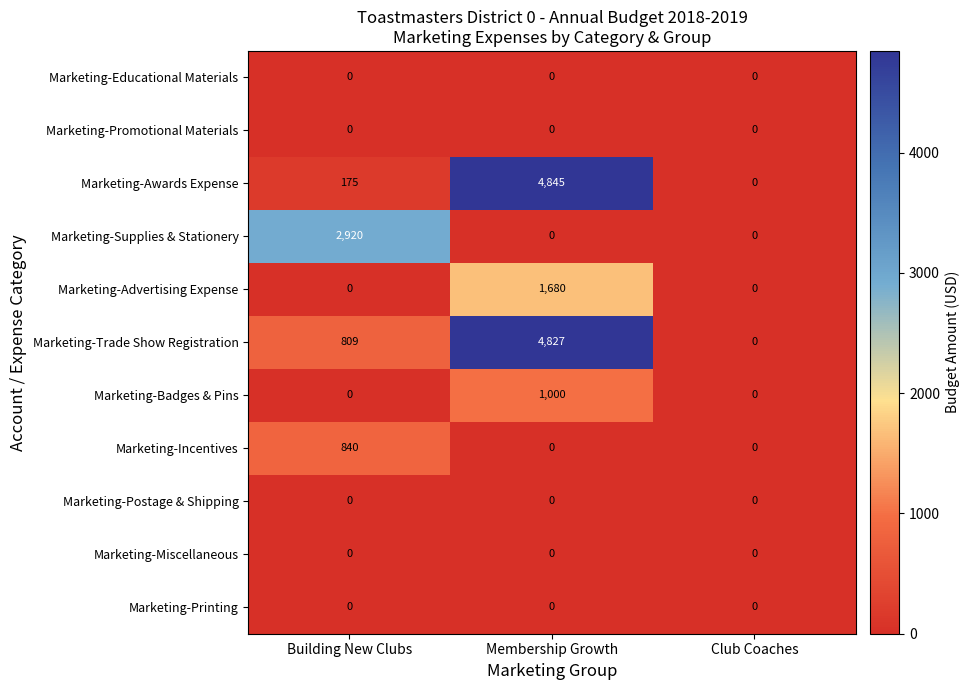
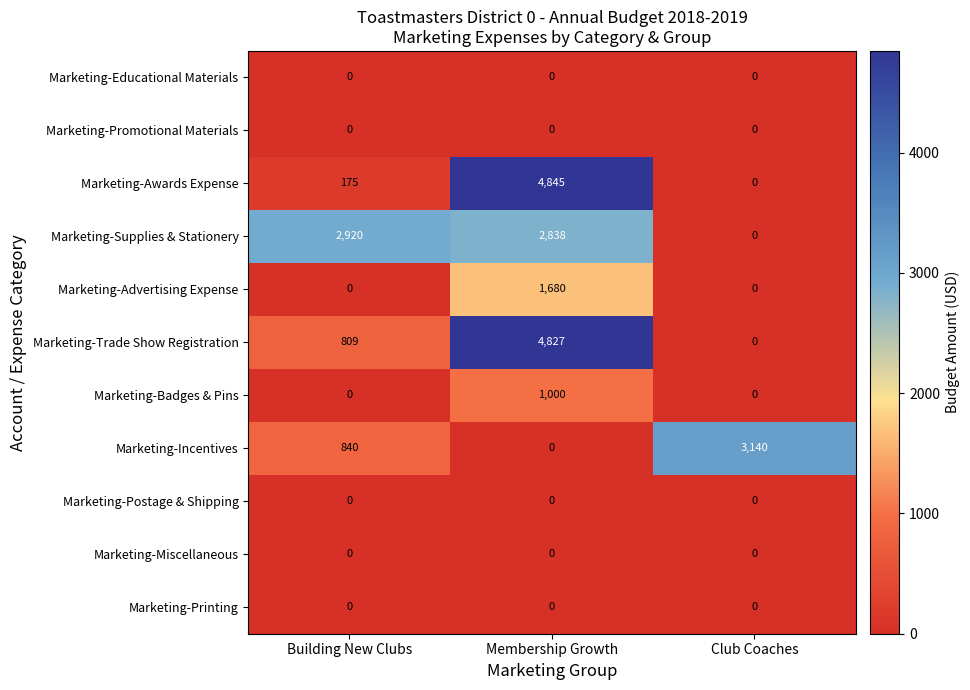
Marketing-Supplies & Stationery, Membership Growth: 0 -> 2,838
Marketing-Incentives, Club Coaches: 0 -> 3,140
